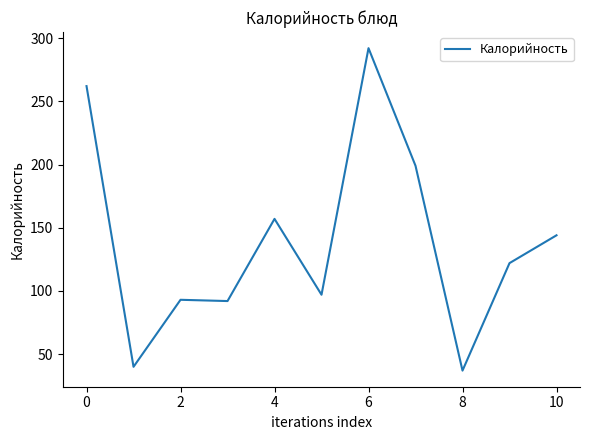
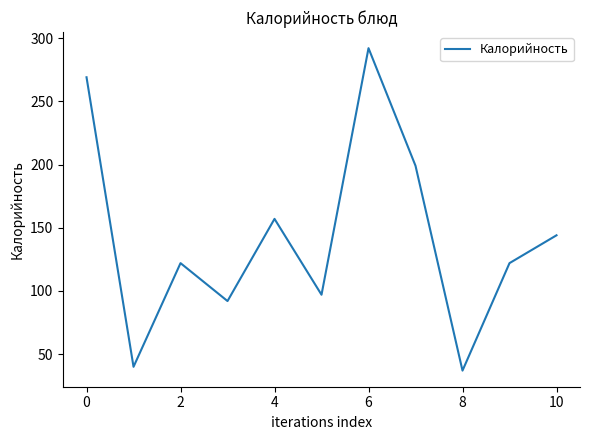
0: 262 -> 269
2: 93 -> 122
